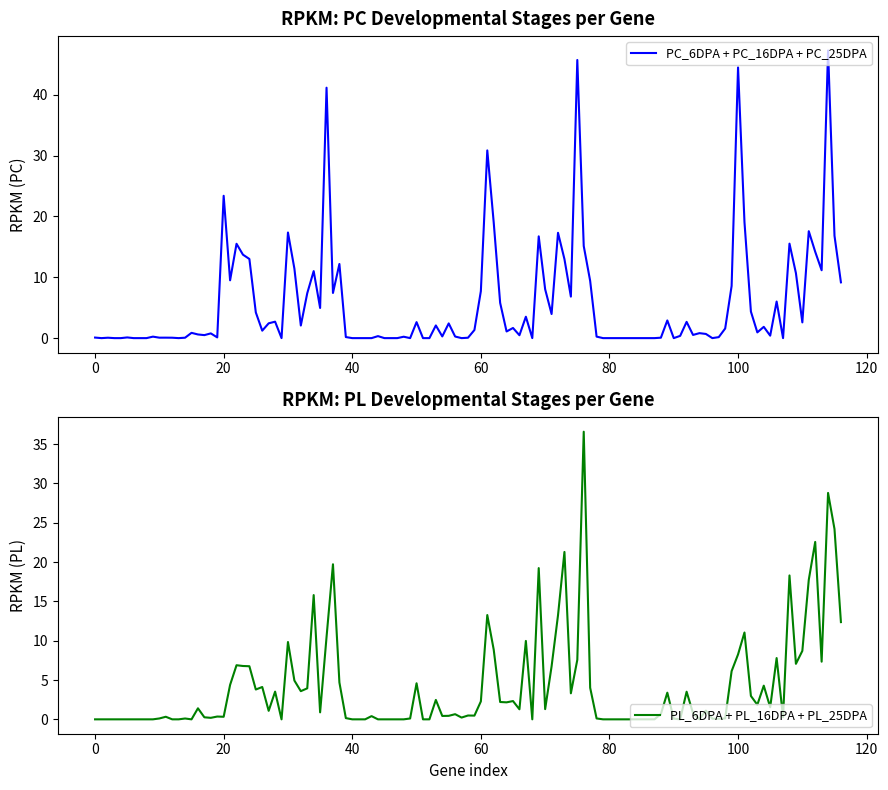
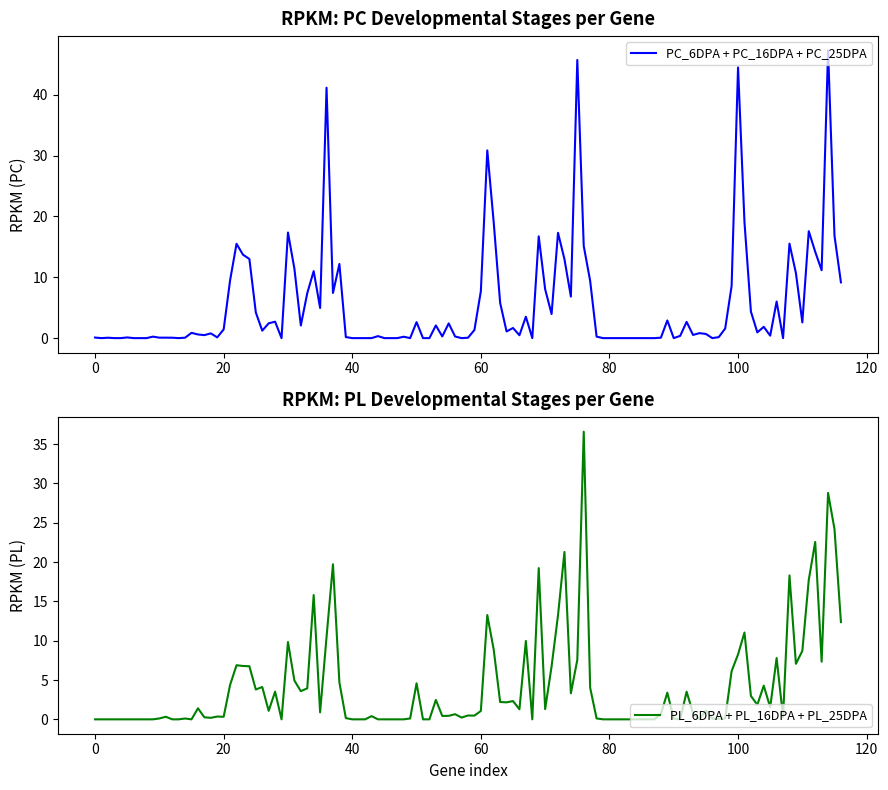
RPKM: PC Developmental Stages per Gene, 20: 23 -> 1
RPKM: PL Developmental Stages per Gene, 60: 2 -> 1
